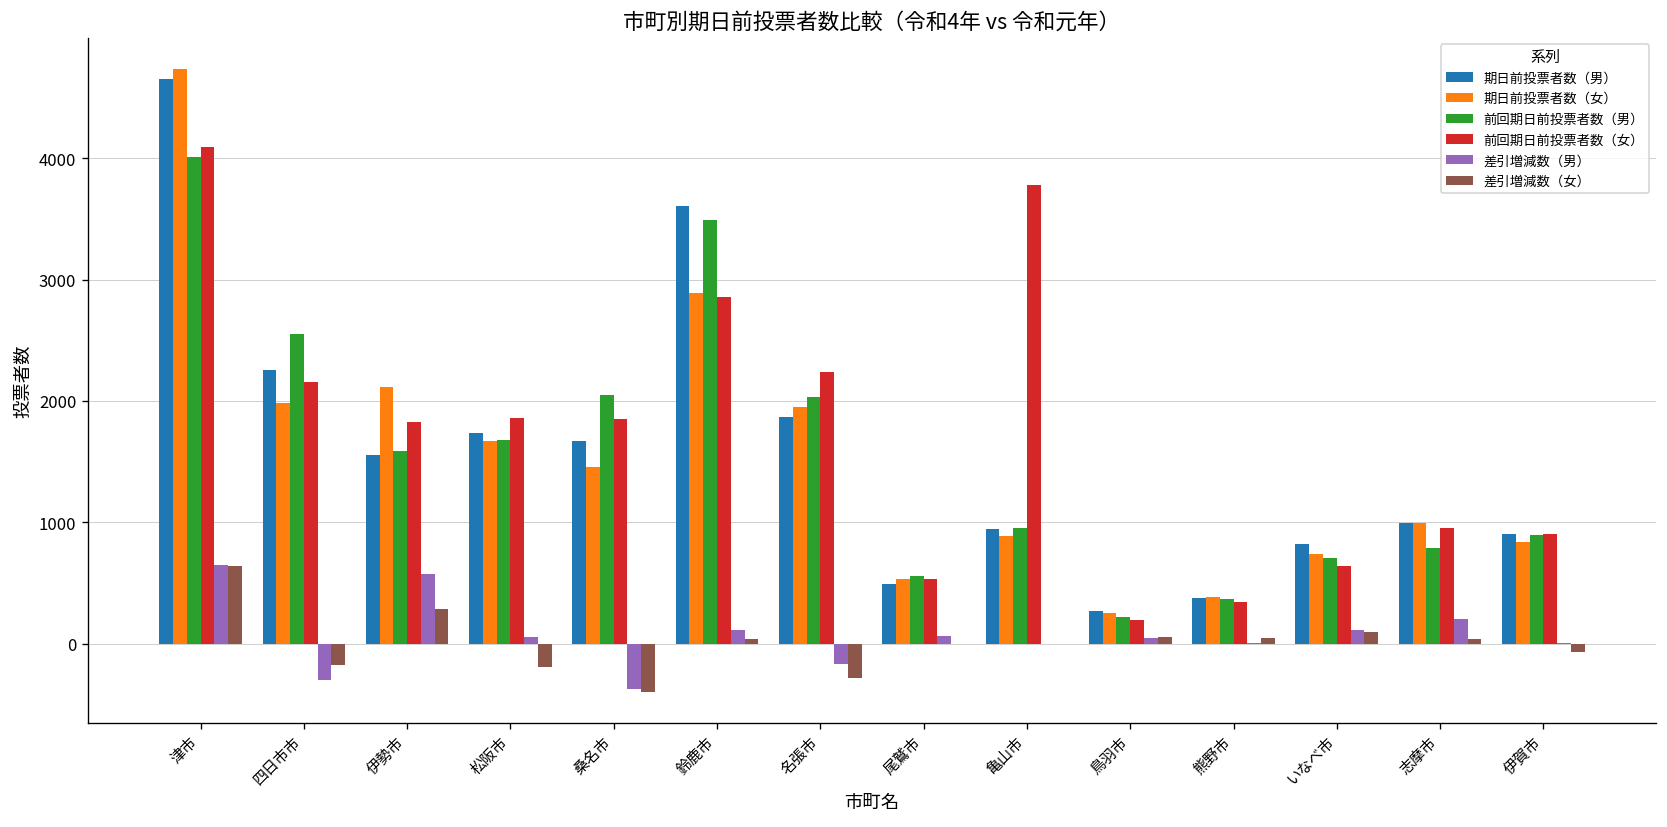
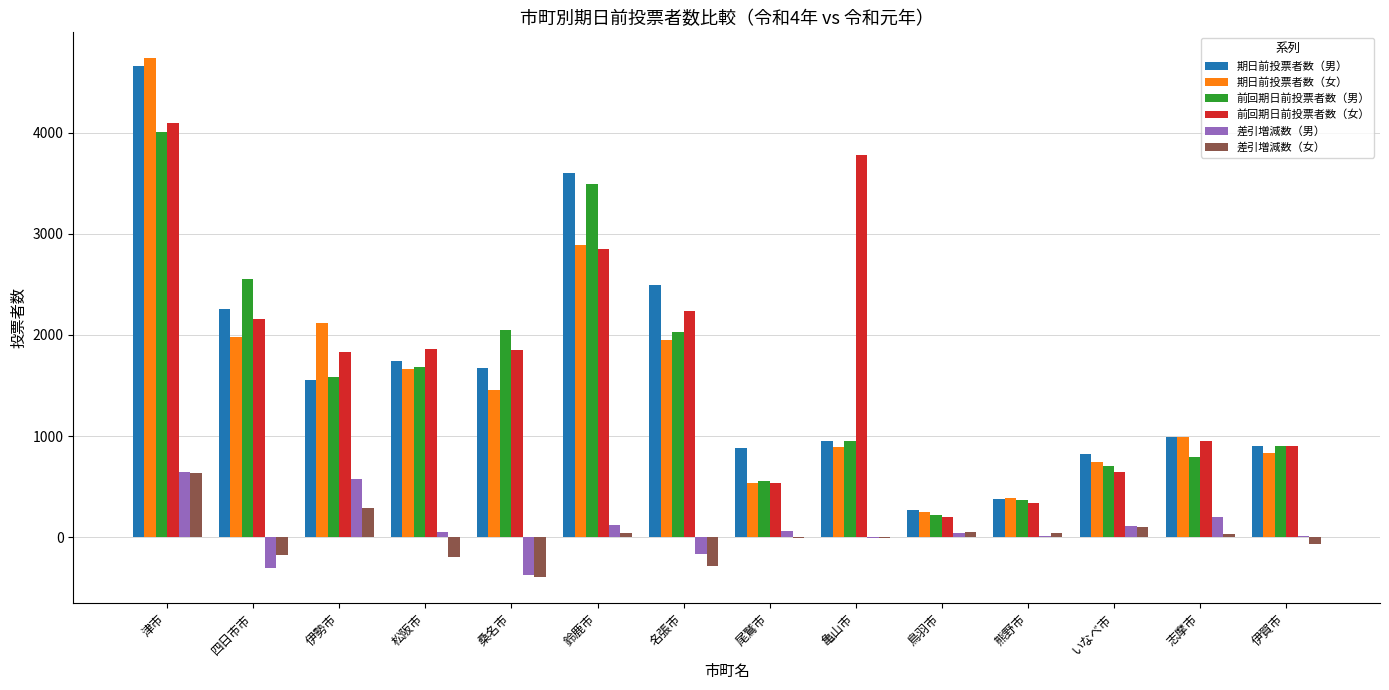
期日前投票者数（男）, 名張市: 1870 -> 2490
期日前投票者数（男）, 尾鷲市: 490 -> 880
